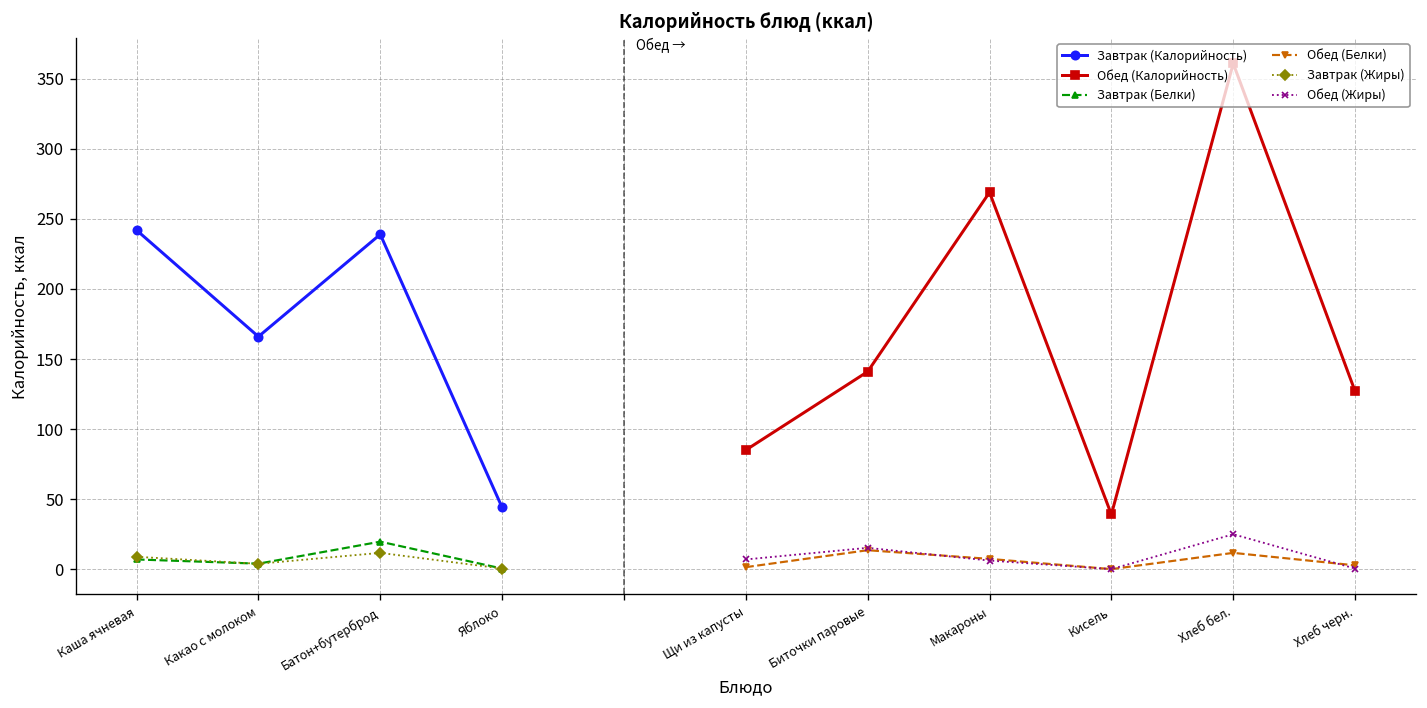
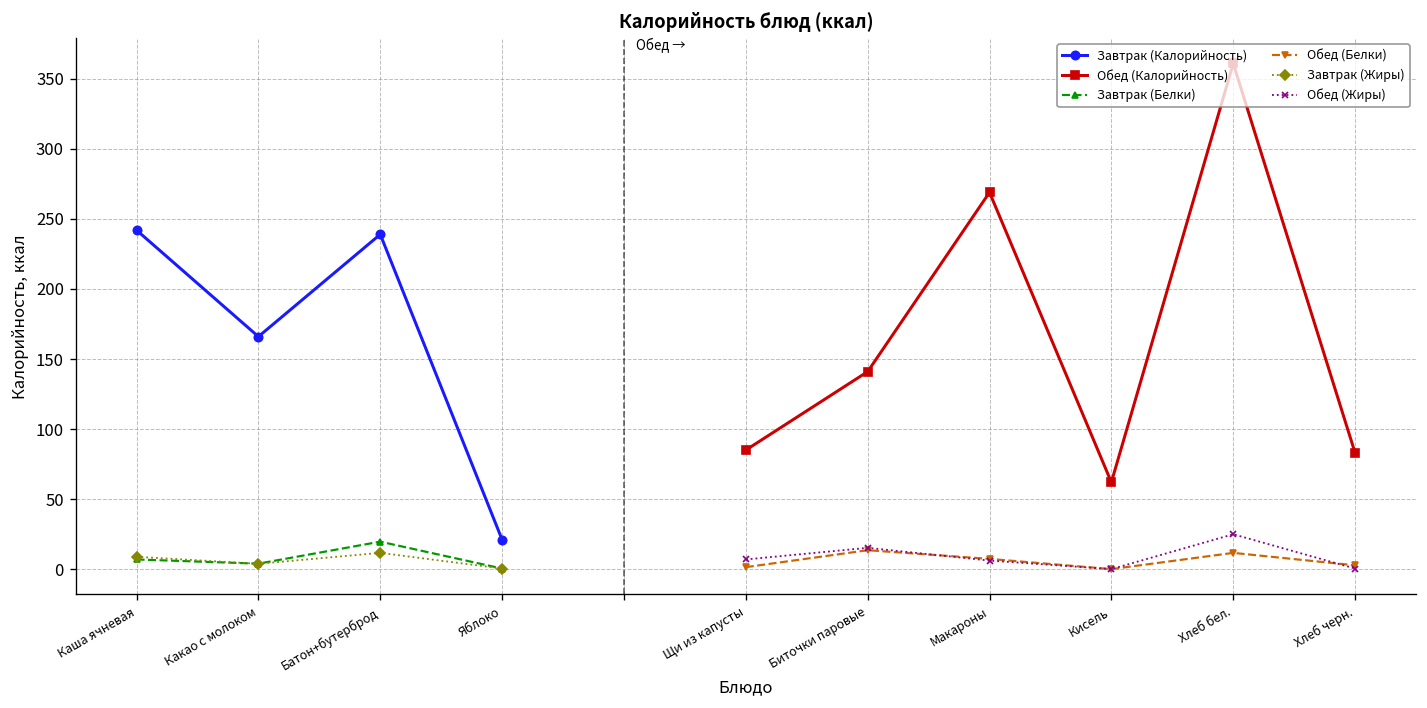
Завтрак (Калорийность), Яблоко: 44 -> 21
Обед (Калорийность), Кисель: 39 -> 62
Обед (Калорийность), Хлеб черн.: 127 -> 83
